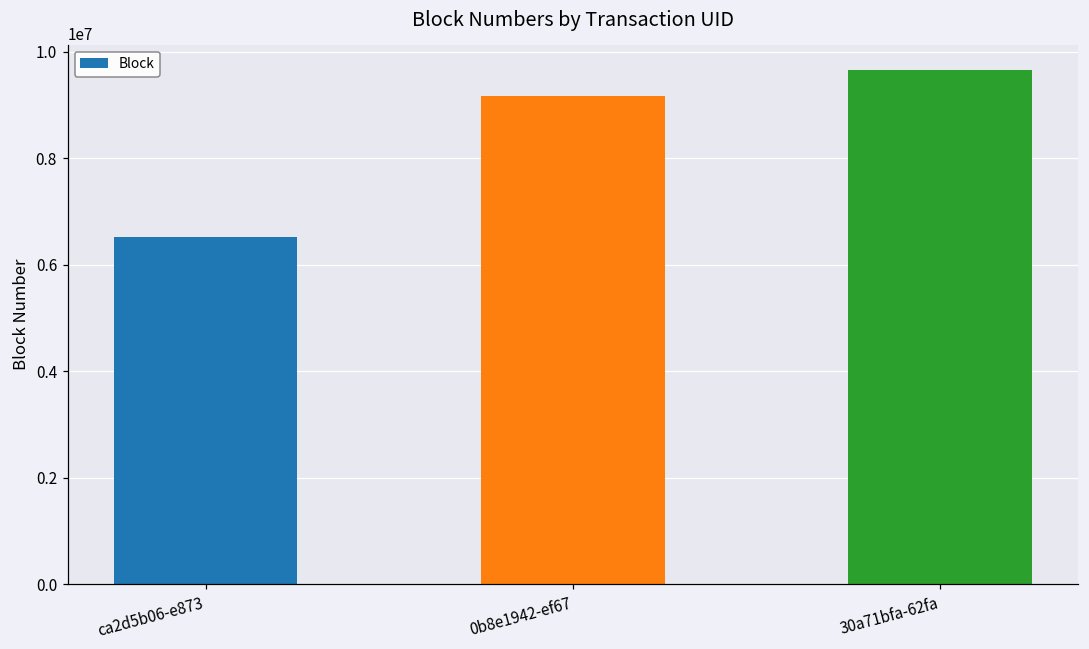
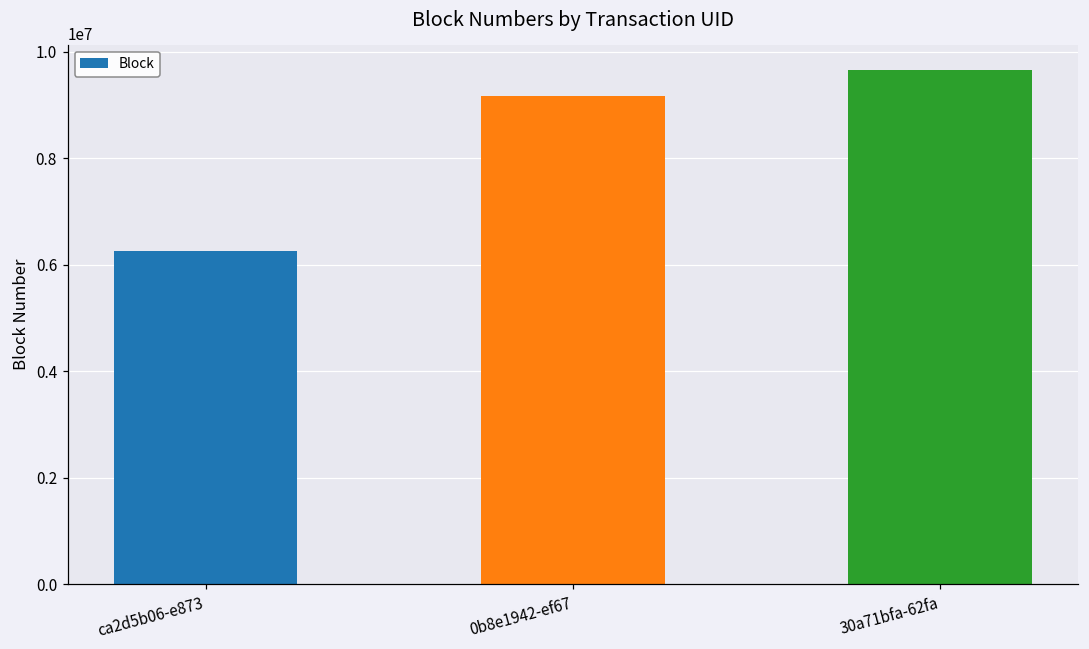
ca2d5b06-e873: 6500000 -> 6300000
